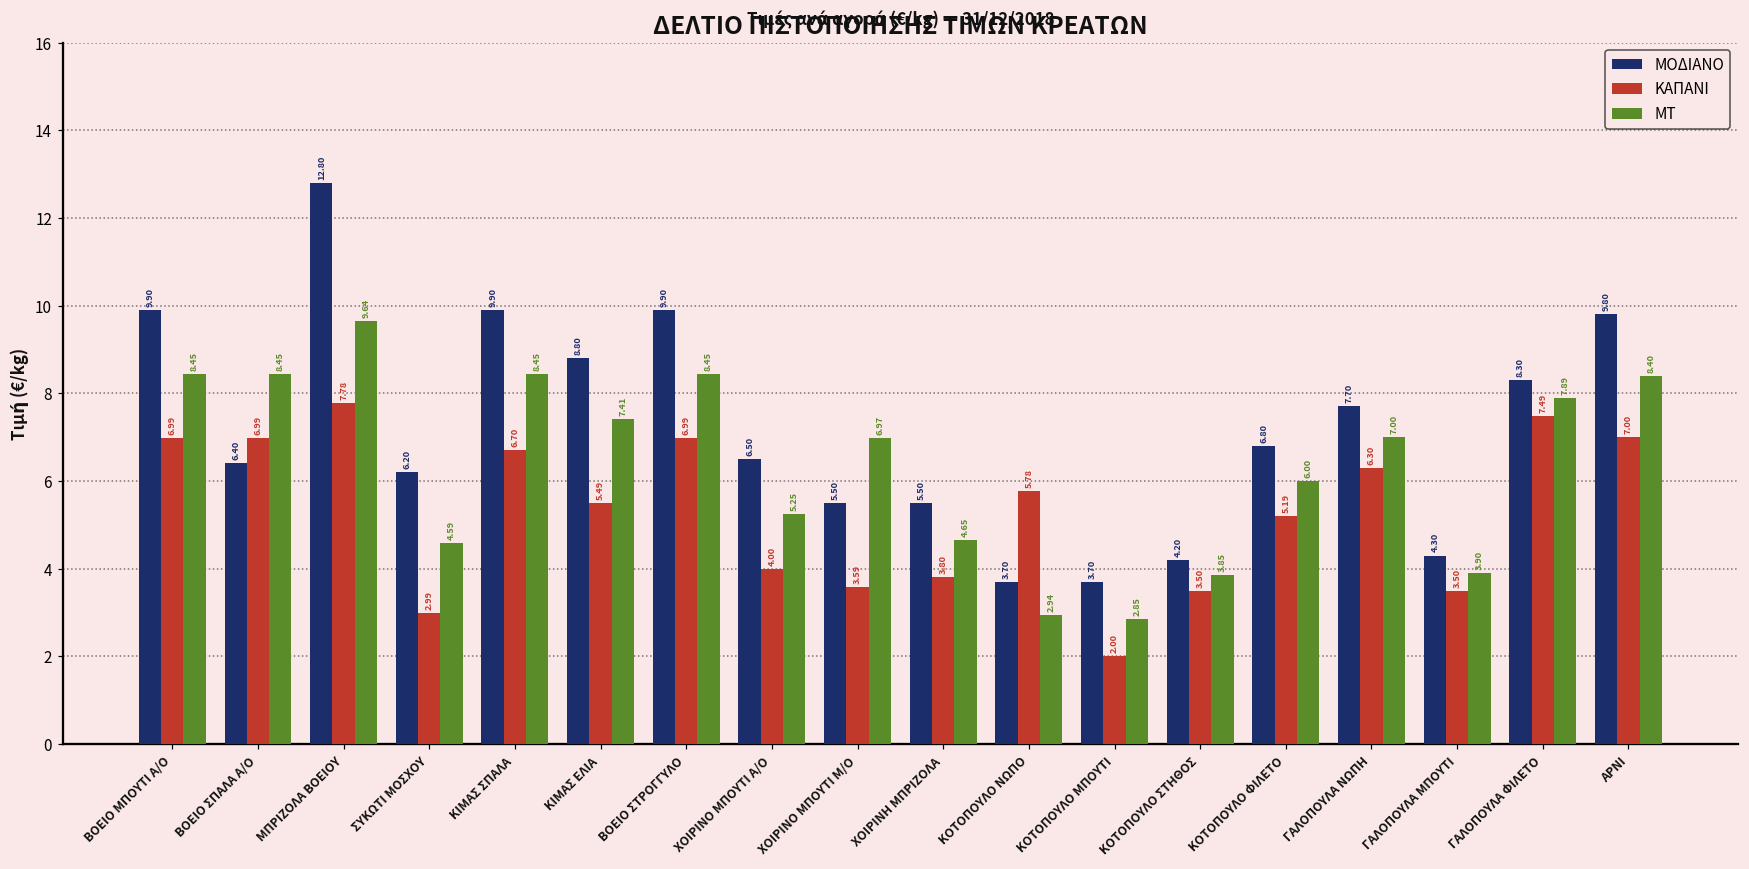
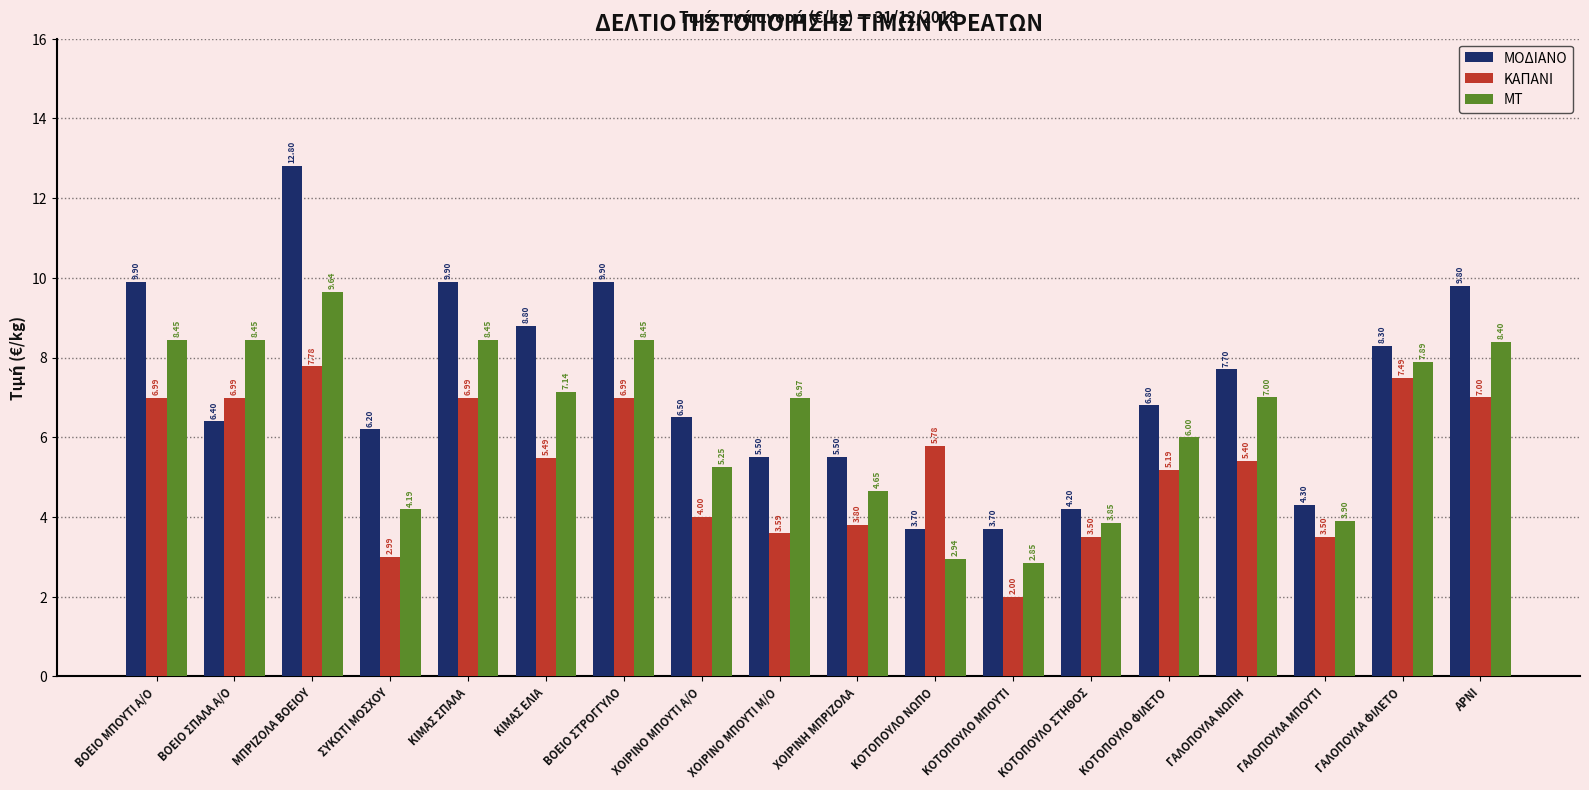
ΜΤ, ΣΥΚΩΤΙ ΜΟΣΧΟΥ: 4.59 -> 4.19
ΚΑΠΑΝΙ, ΚΙΜΑΣ ΣΠΑΛΑ: 6.70 -> 6.99
ΜΤ, ΚΙΜΑΣ ΕΛΙΑ: 7.41 -> 7.14
ΚΑΠΑΝΙ, ΓΑΛΟΠΟΥΛΑ ΝΩΠΗ: 6.30 -> 5.40
